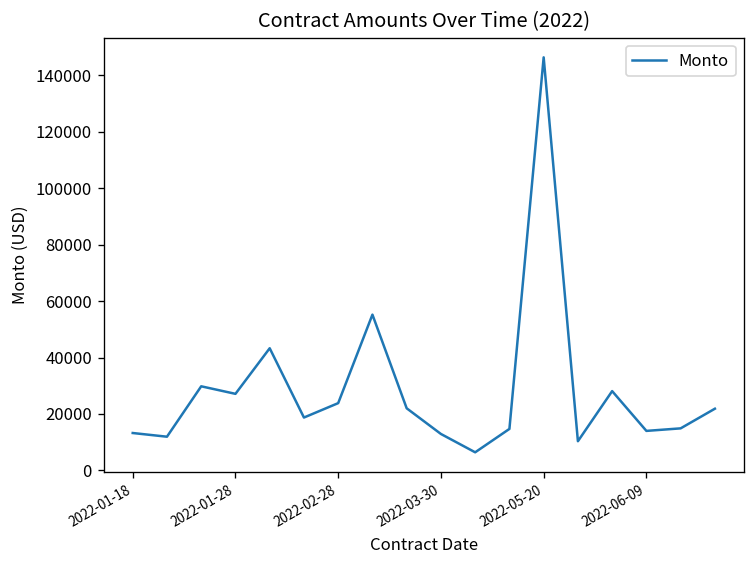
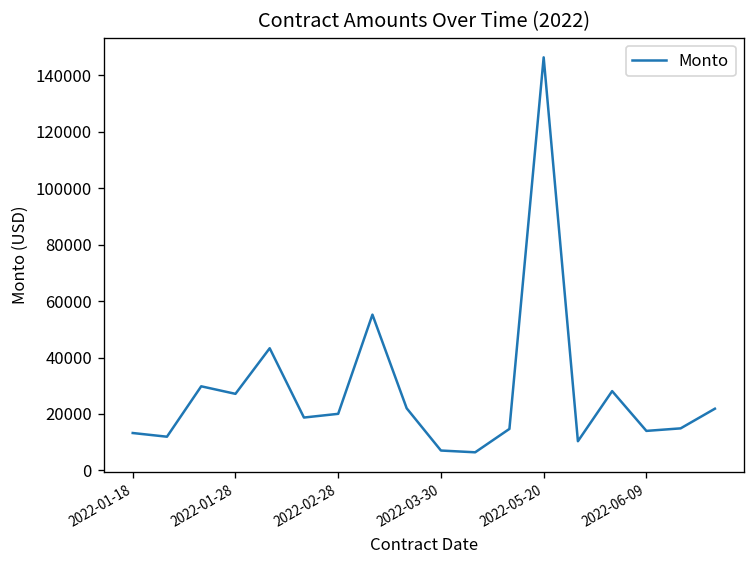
2022-02-28: 24000 -> 20000
2022-03-30: 13000 -> 7000
